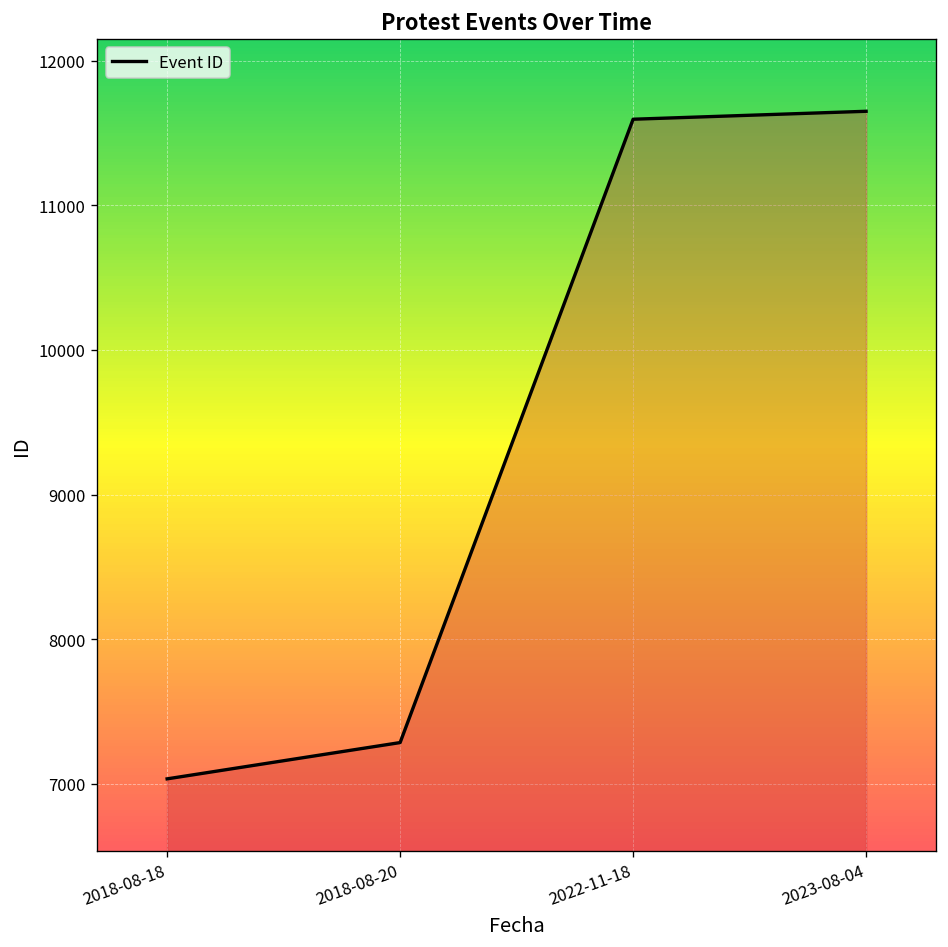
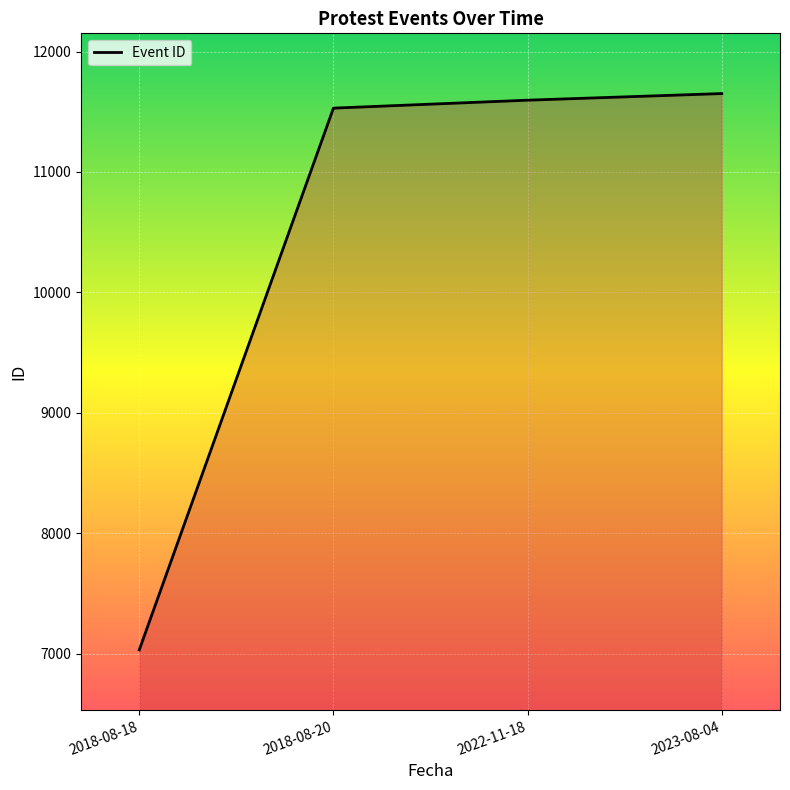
2018-08-20: 7280 -> 11530
